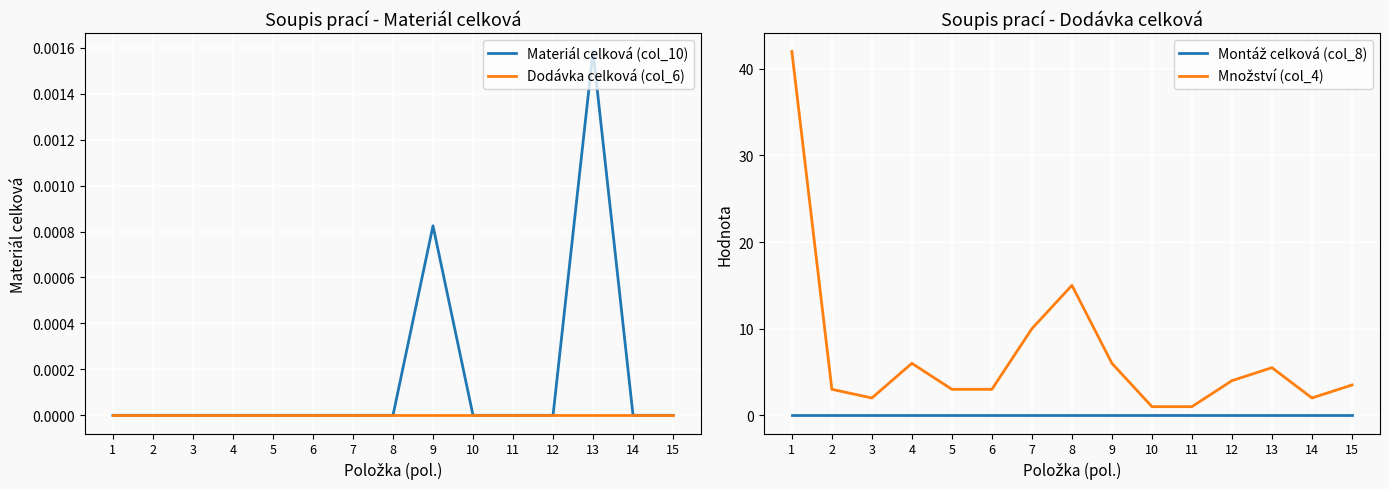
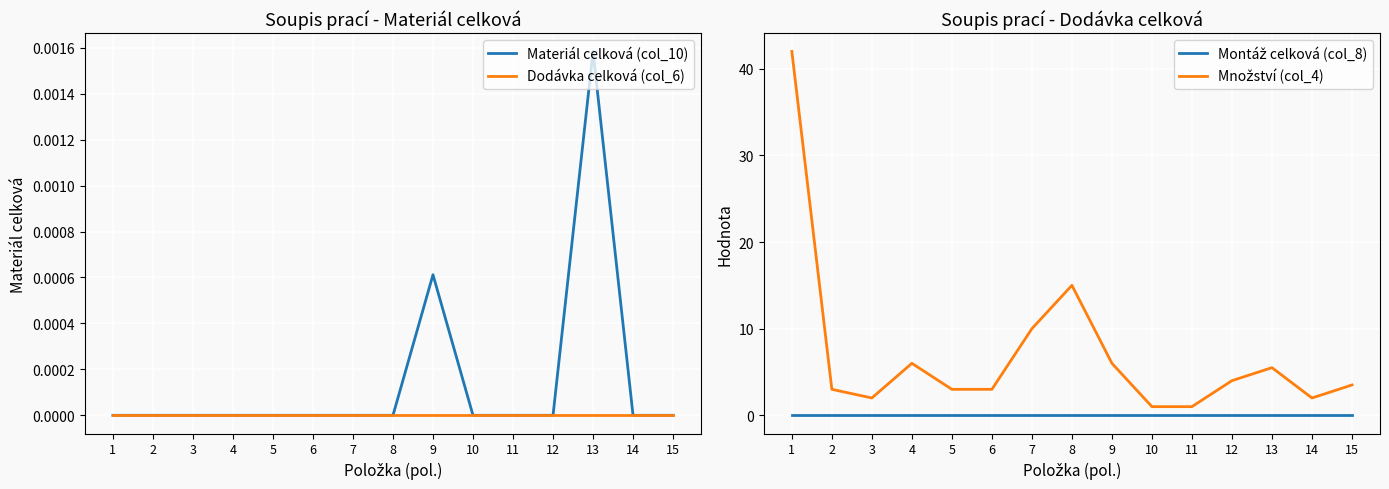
Soupis prací - Materiál celková, Materiál celková (col_10), 9: 0.00083 -> 0.00061
